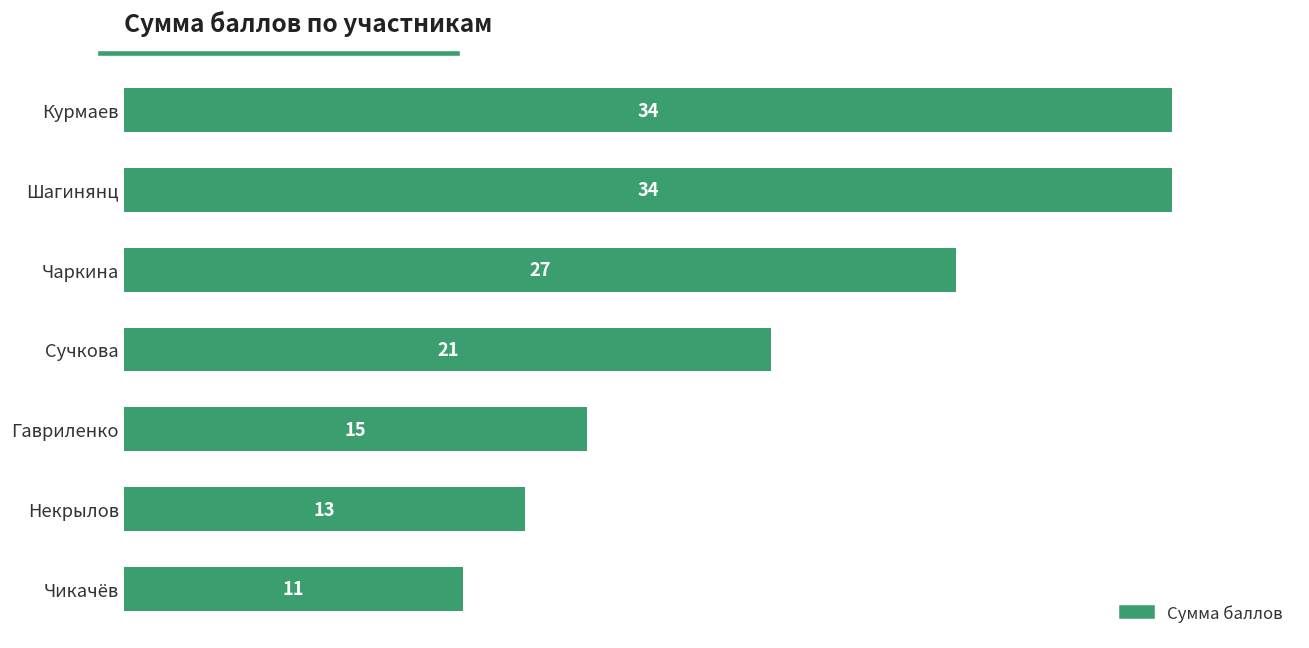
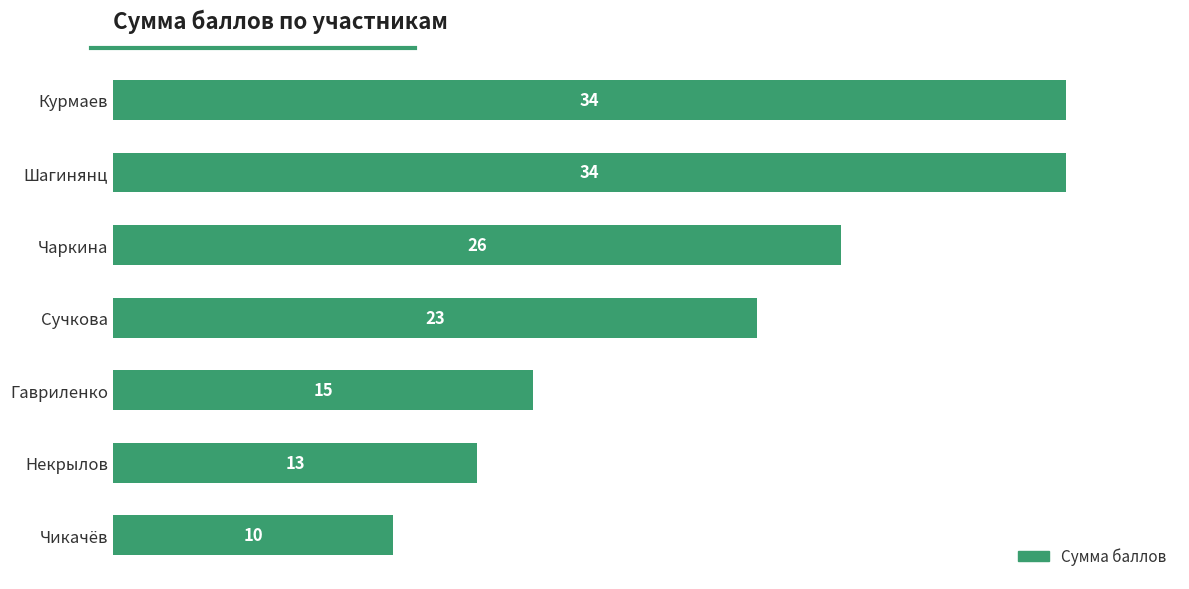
Чаркина: 27 -> 26
Сучкова: 21 -> 23
Чикачёв: 11 -> 10
